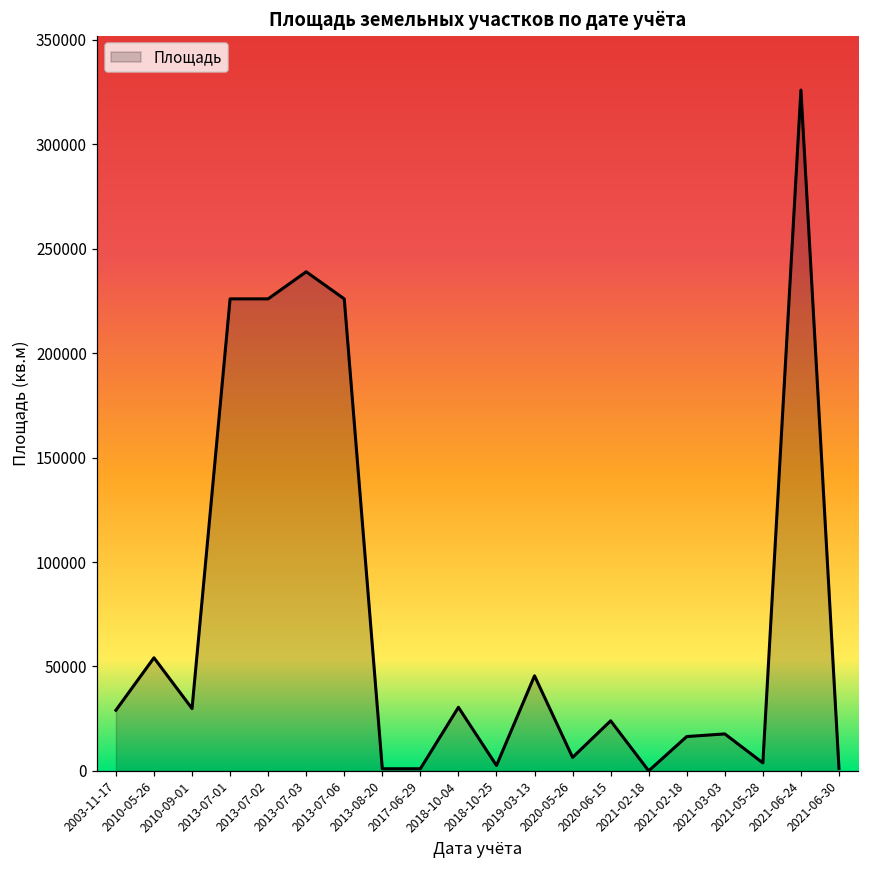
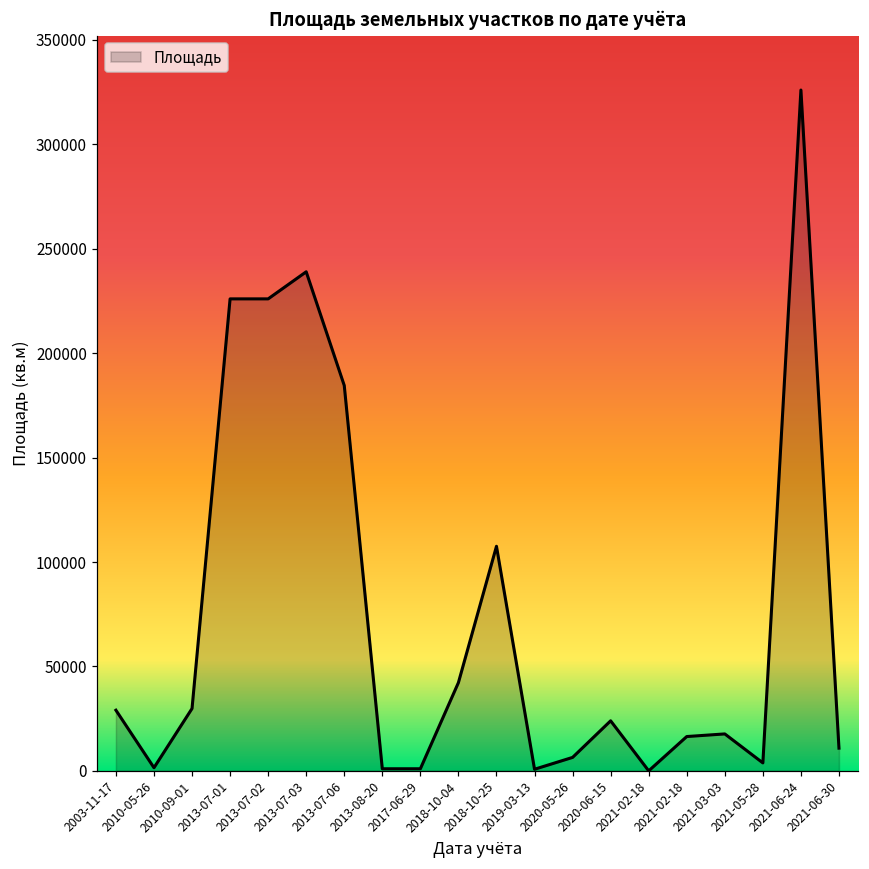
2010-05-26: 54000 -> 2000
2013-07-06: 226000 -> 185000
2018-10-04: 30000 -> 42000
2018-10-25: 3000 -> 108000
2019-03-13: 46000 -> 1000
2021-06-30: 1000 -> 11000
